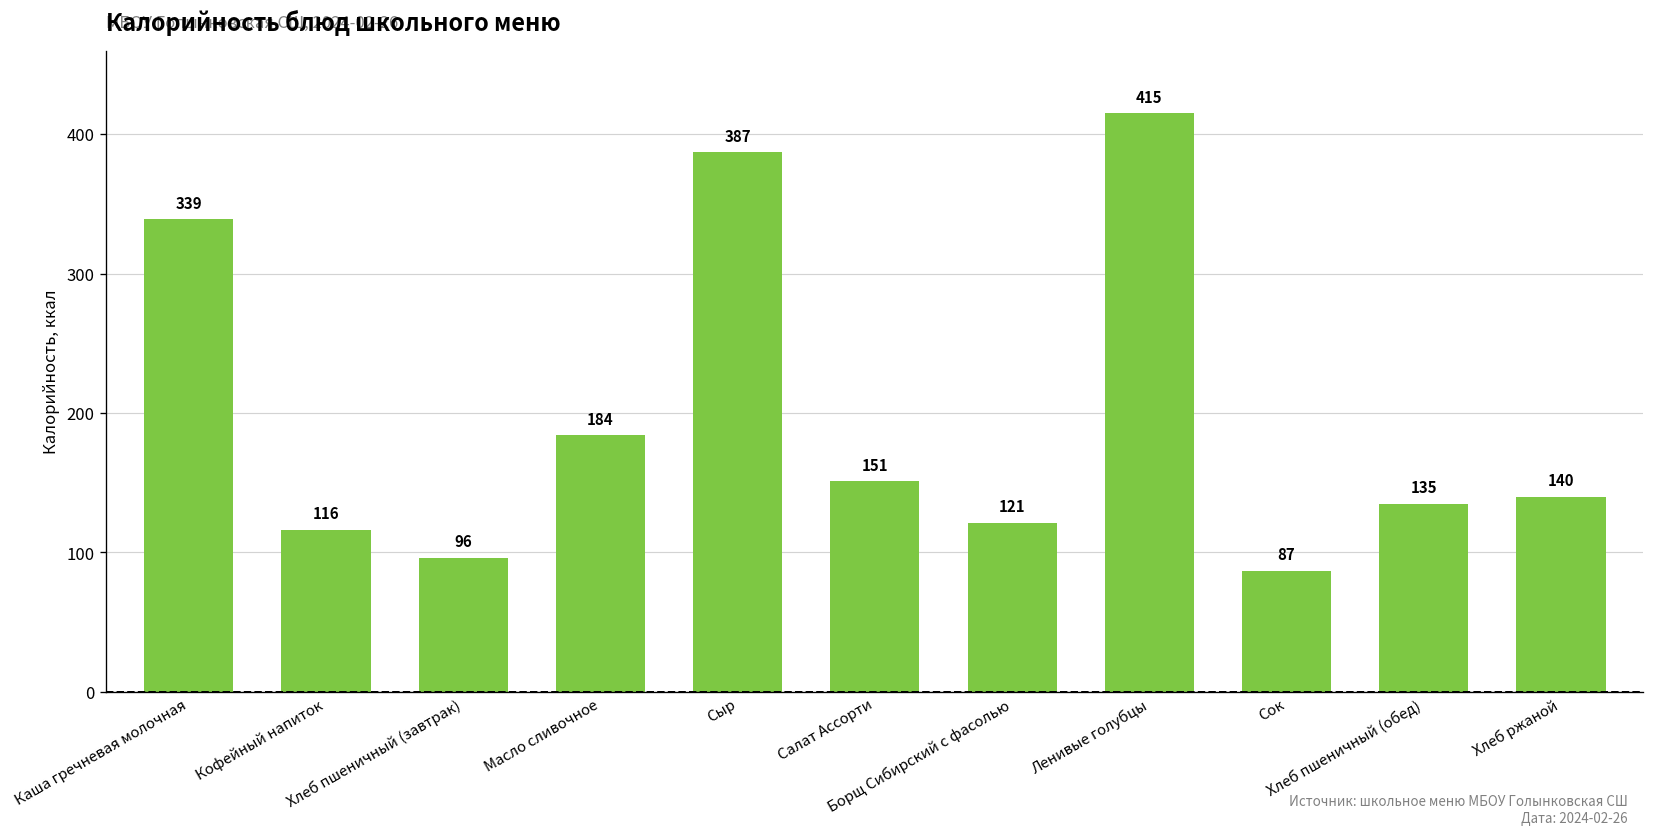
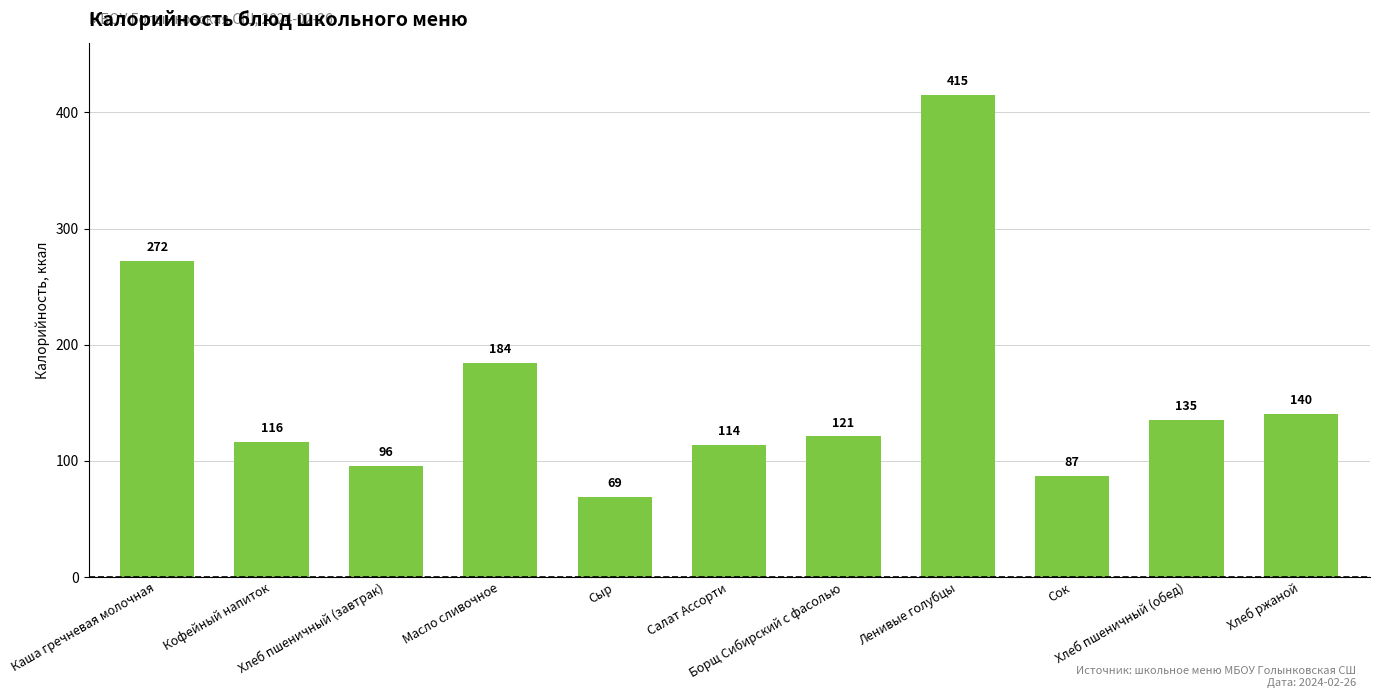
Каша гречневая молочная: 339 -> 272
Сыр: 387 -> 69
Салат Ассорти: 151 -> 114
